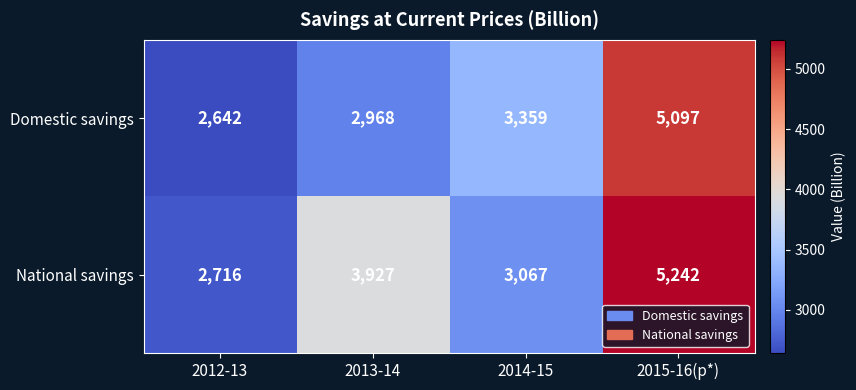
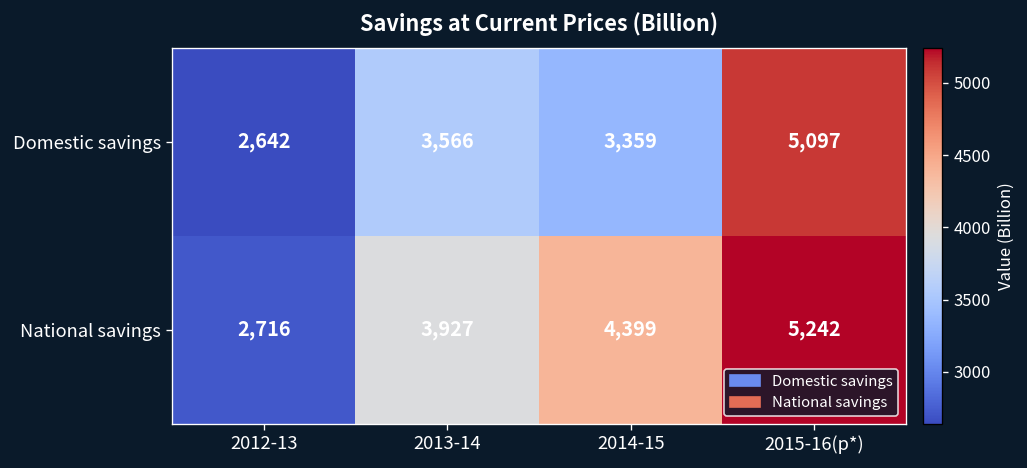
Domestic savings, 2013-14: 2,968 -> 3,566
National savings, 2014-15: 3,067 -> 4,399
